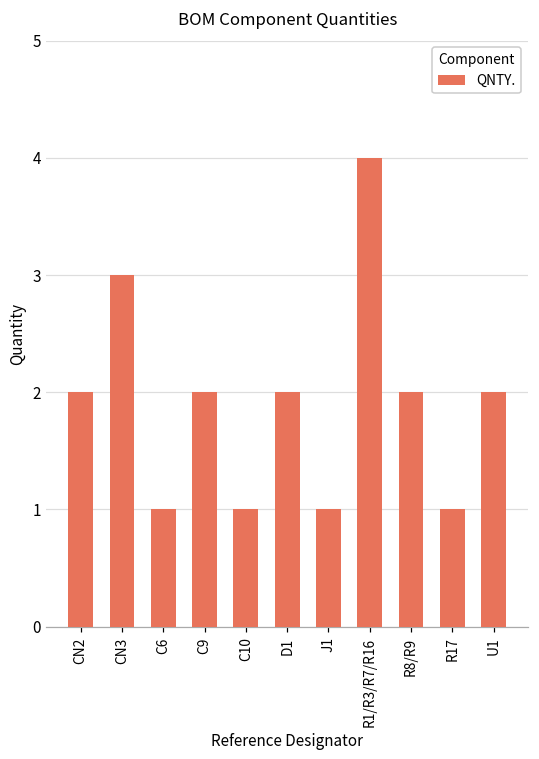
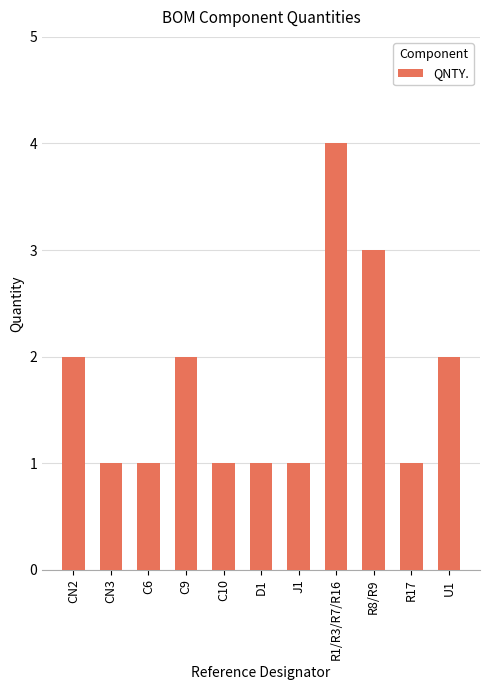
CN3: 3 -> 1
D1: 2 -> 1
R8/R9: 2 -> 3
